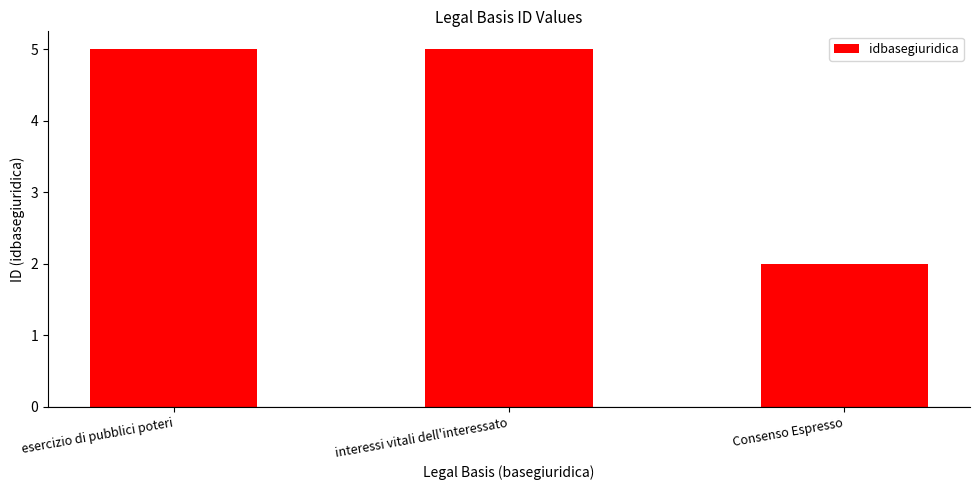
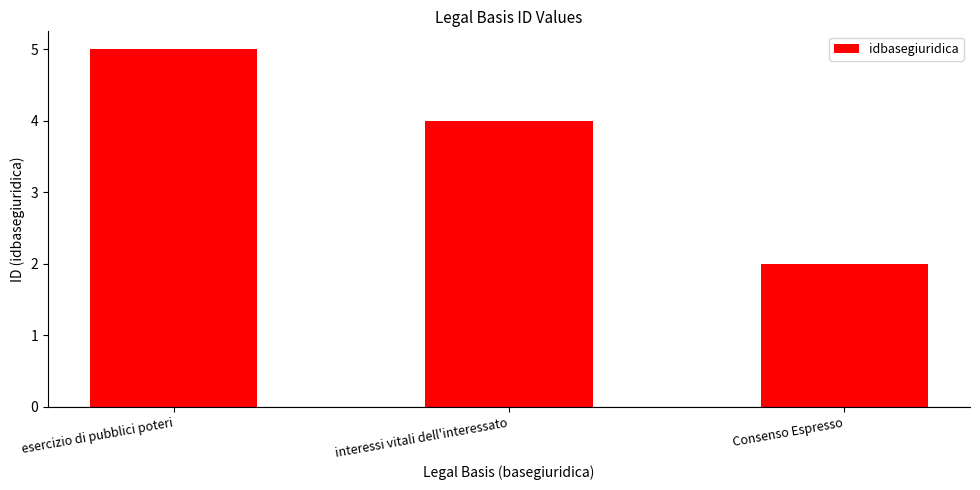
interessi vitali dell'interessato: 5 -> 4
